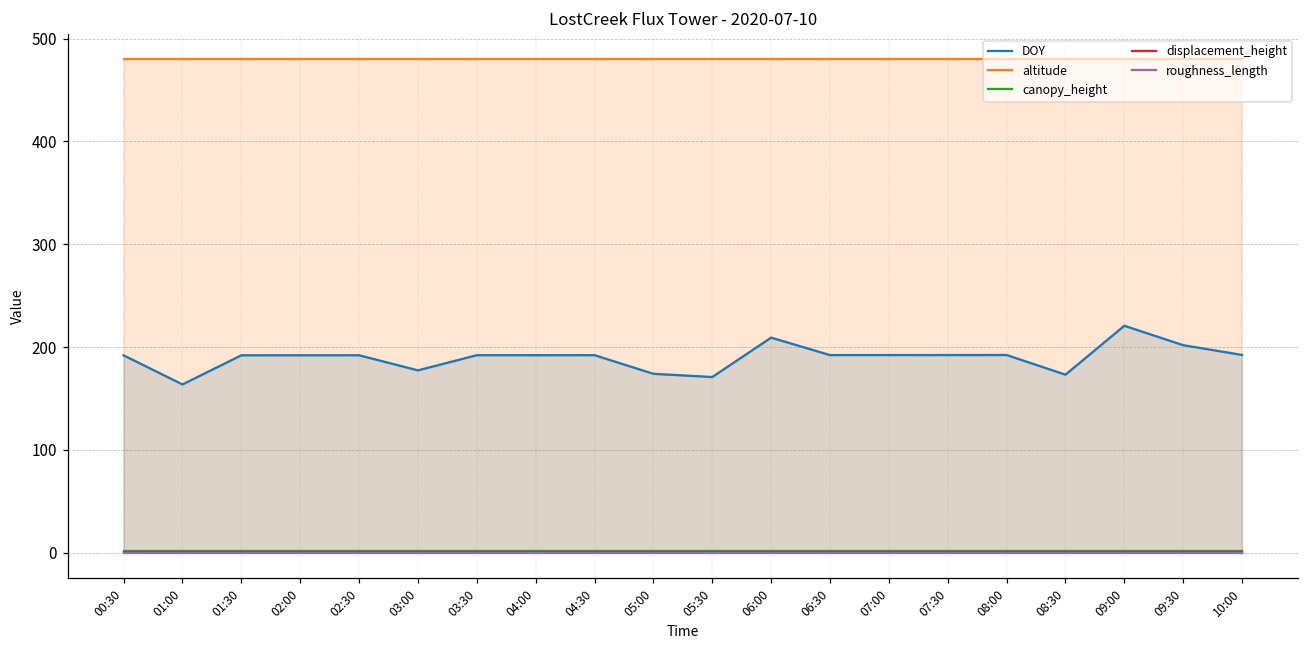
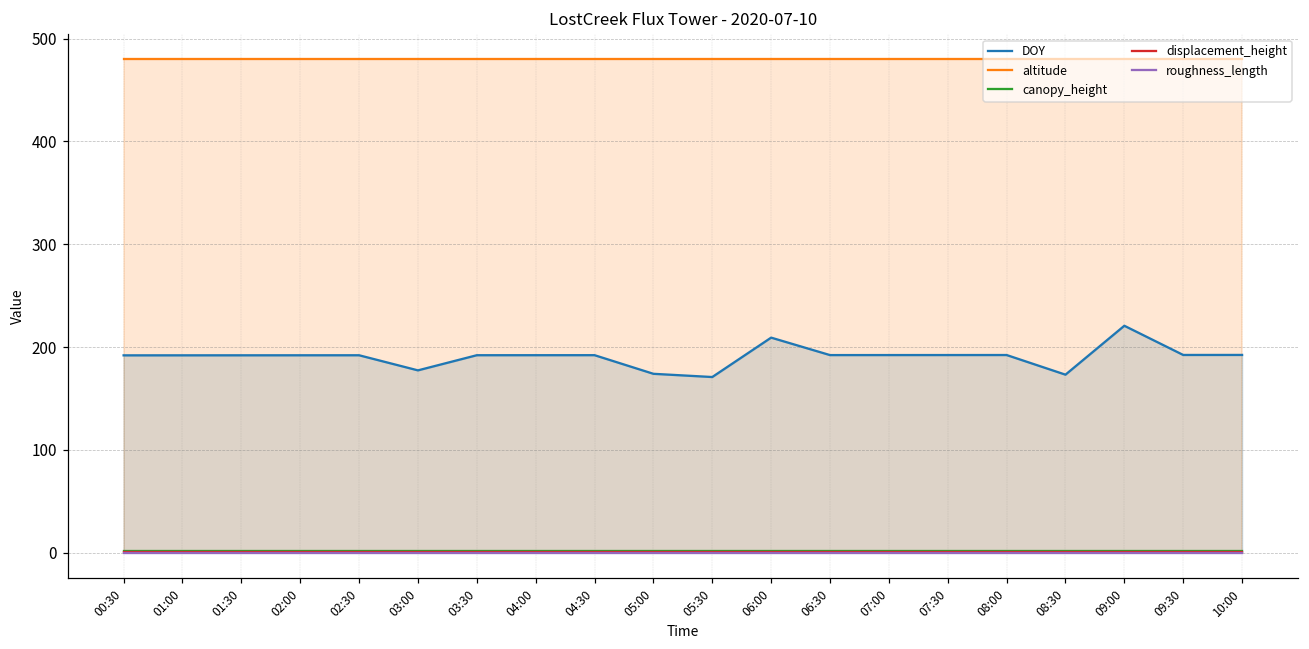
DOY, 01:00: 160 -> 190
DOY, 09:30: 200 -> 190
